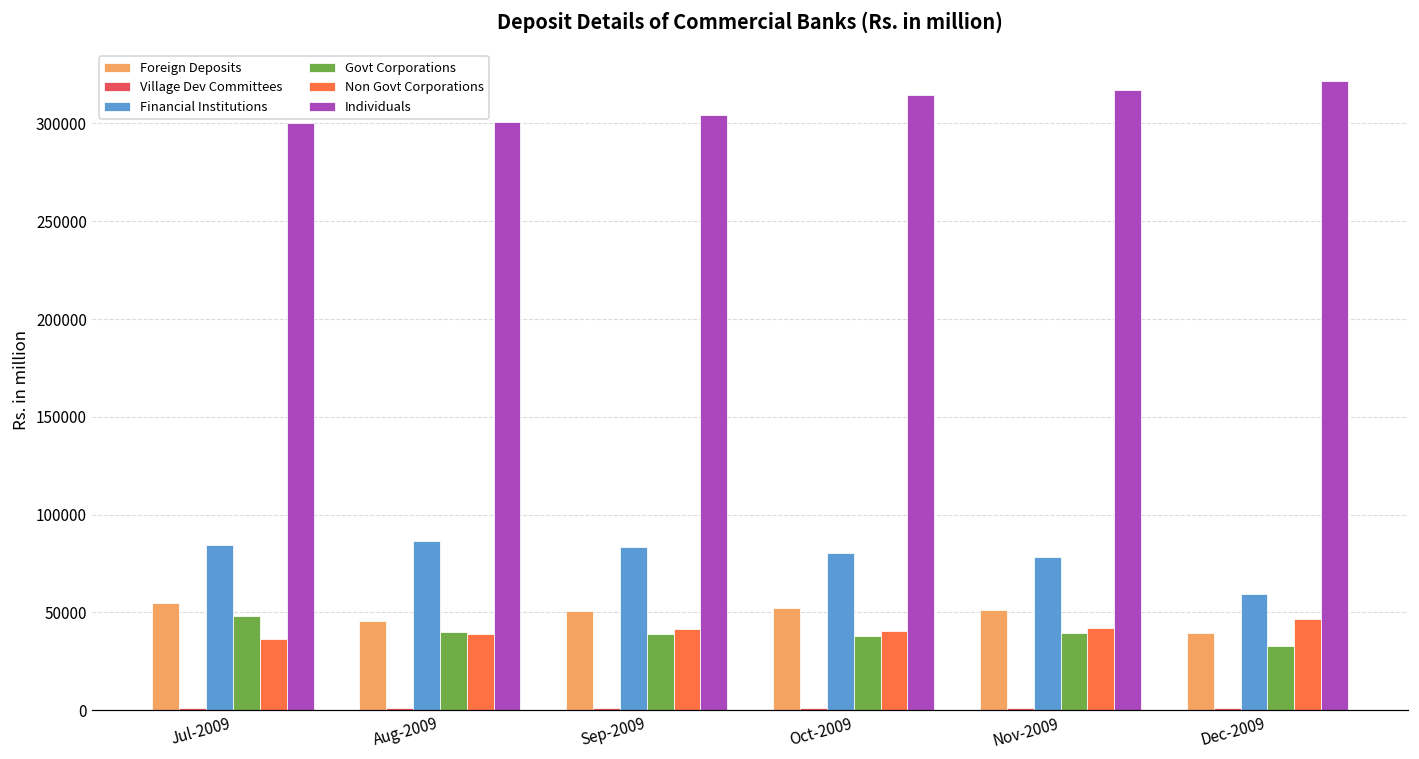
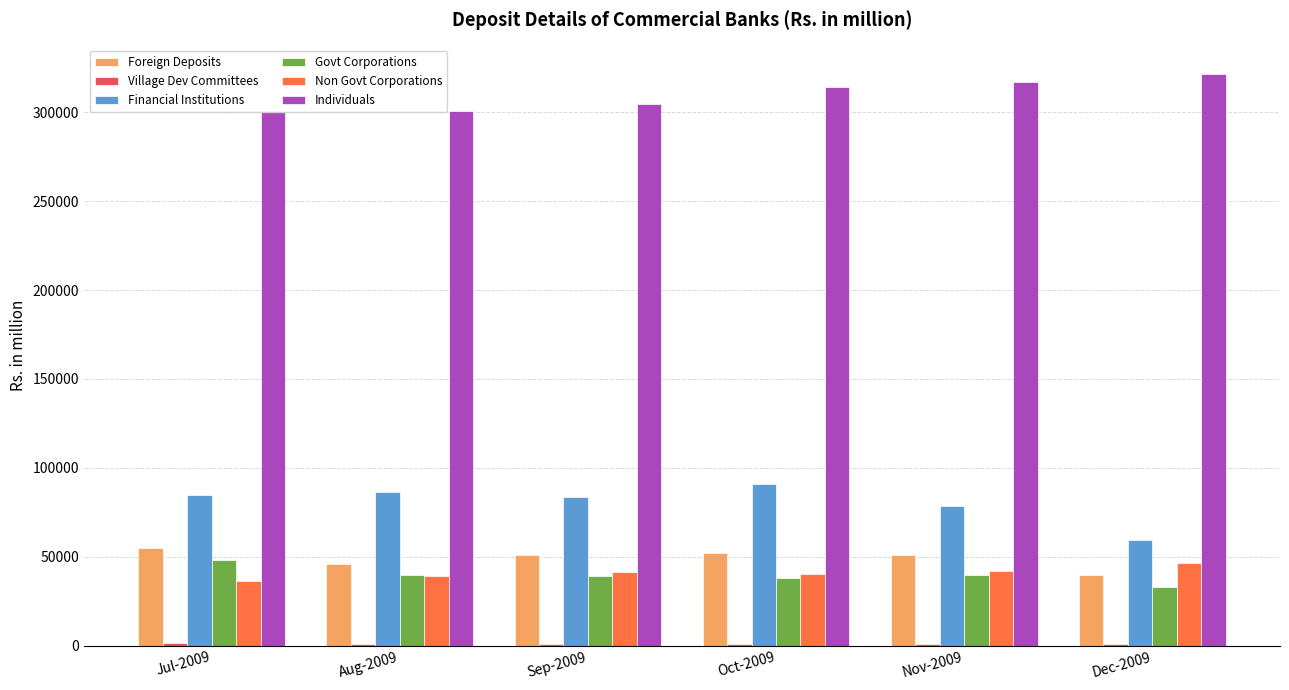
Financial Institutions, Oct-2009: 80000 -> 91000
